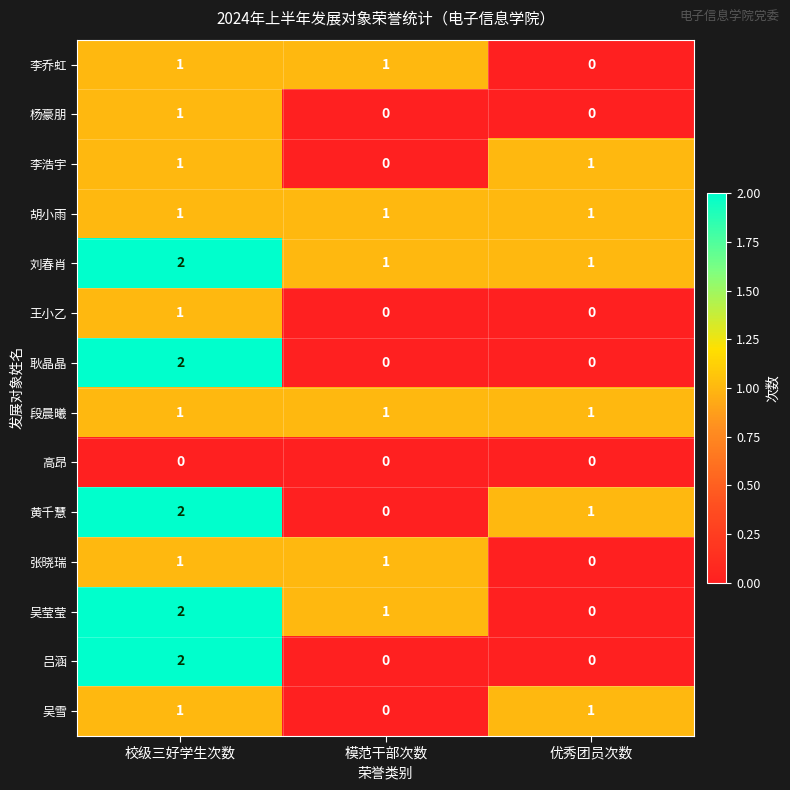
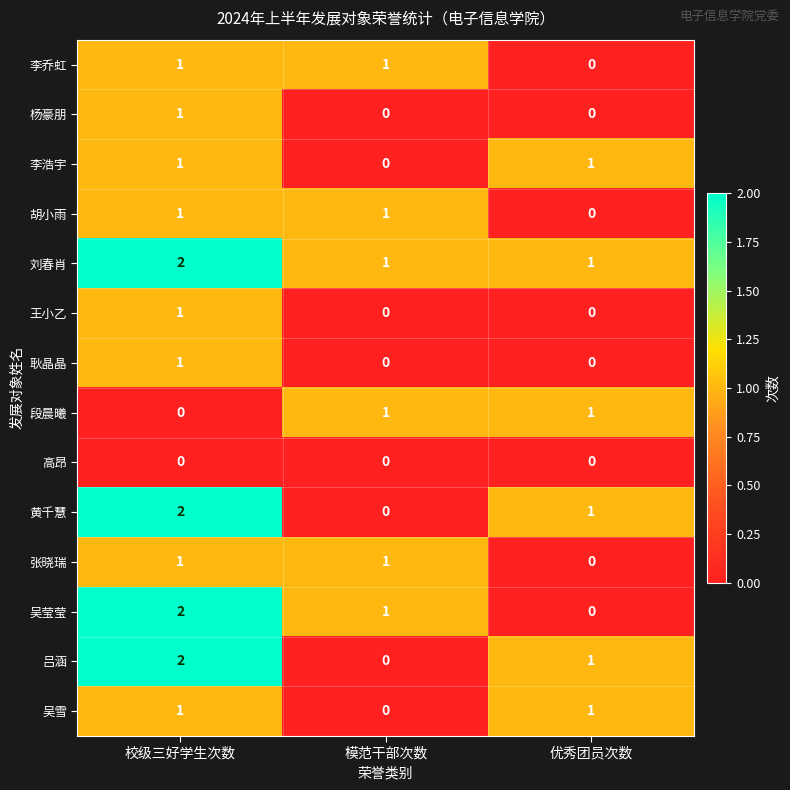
胡小雨, 优秀团员次数: 1 -> 0
耿晶晶, 校级三好学生次数: 2 -> 1
段晨曦, 校级三好学生次数: 1 -> 0
吕涵, 优秀团员次数: 0 -> 1
